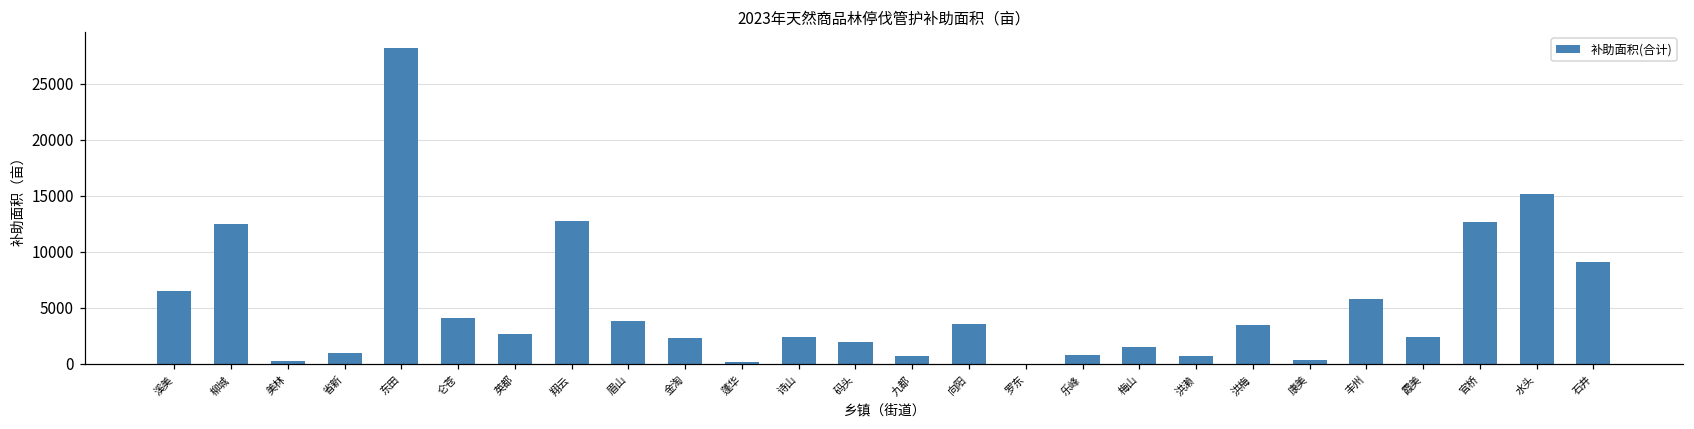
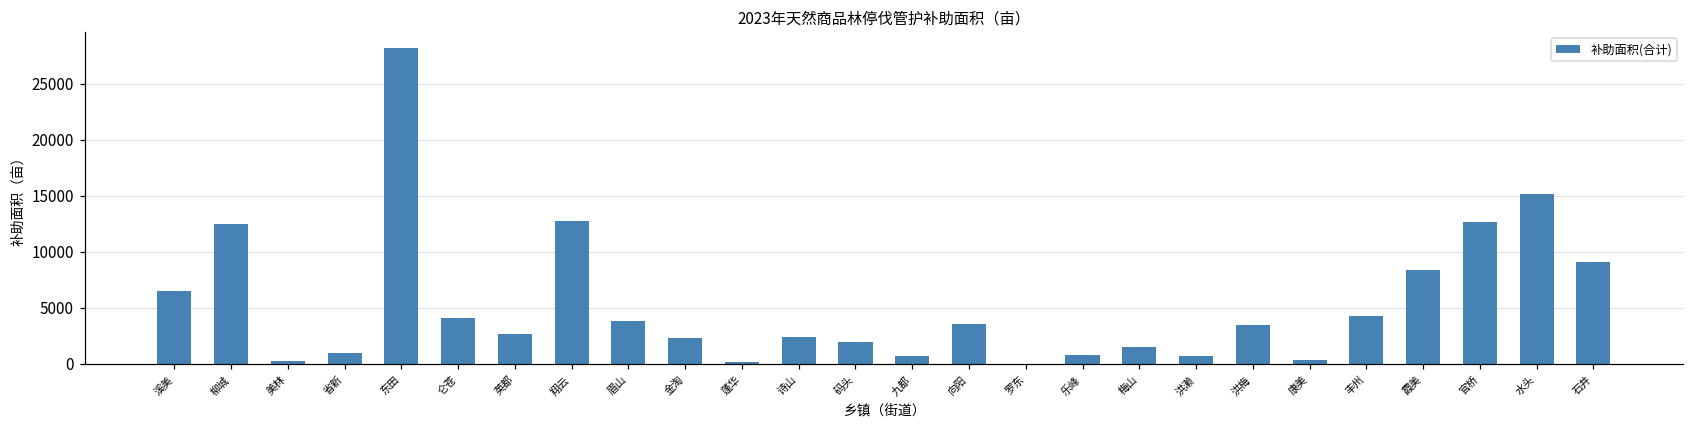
丰州: 5800 -> 4300
霞美: 2400 -> 8300
